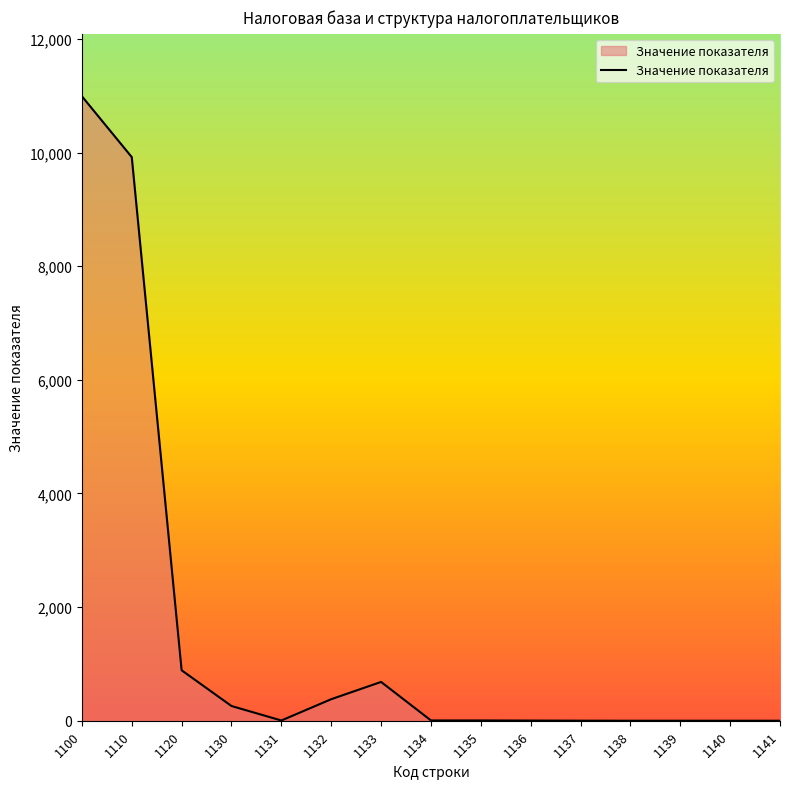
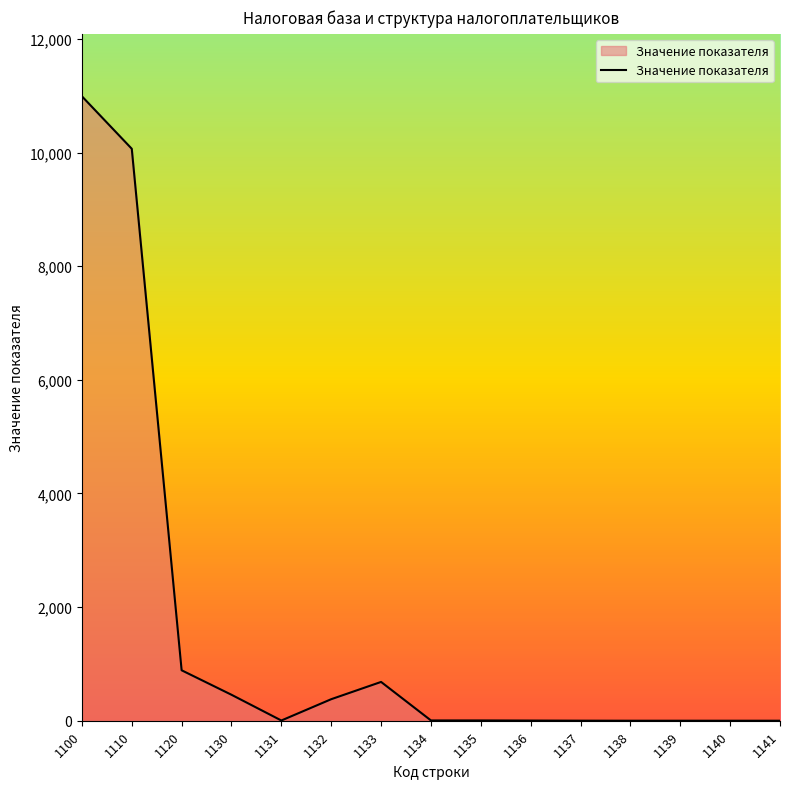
1110: 9,900 -> 10,100
1130: 300 -> 500
